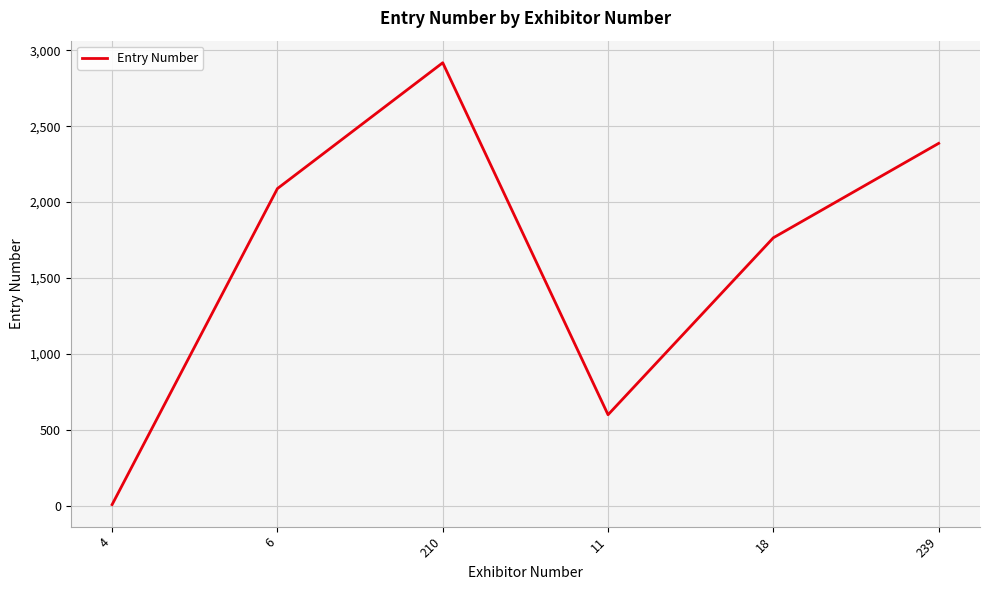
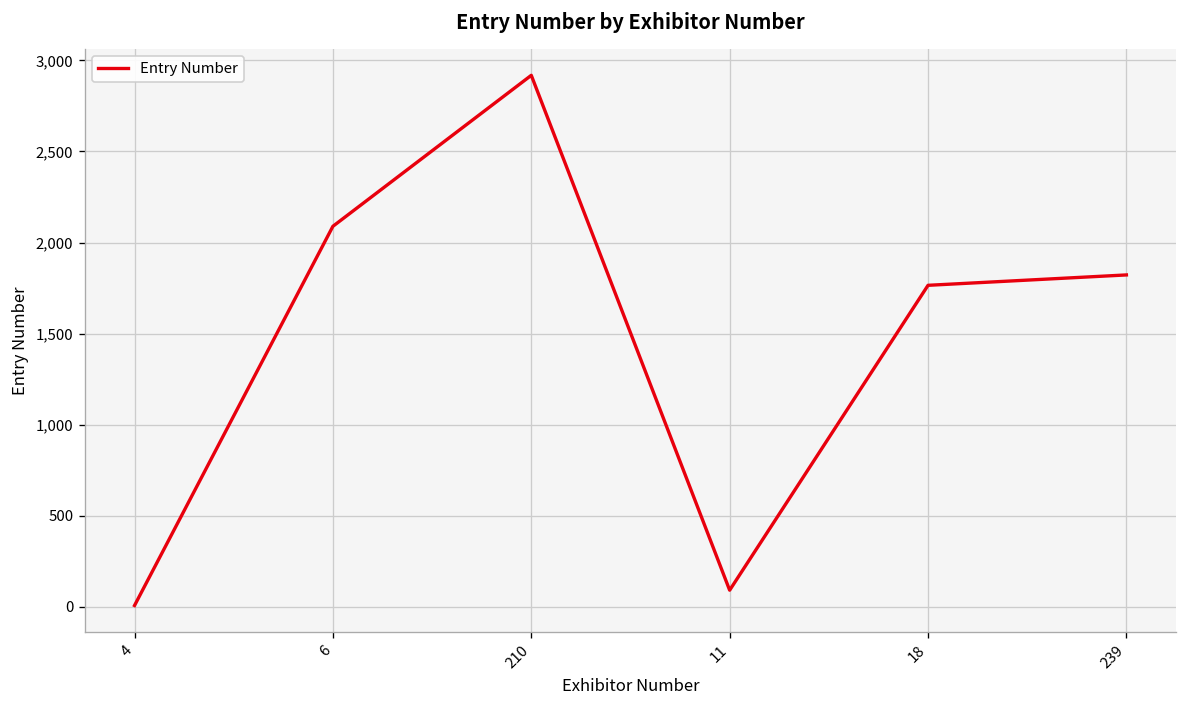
11: 600 -> 90
239: 2,390 -> 1,820
